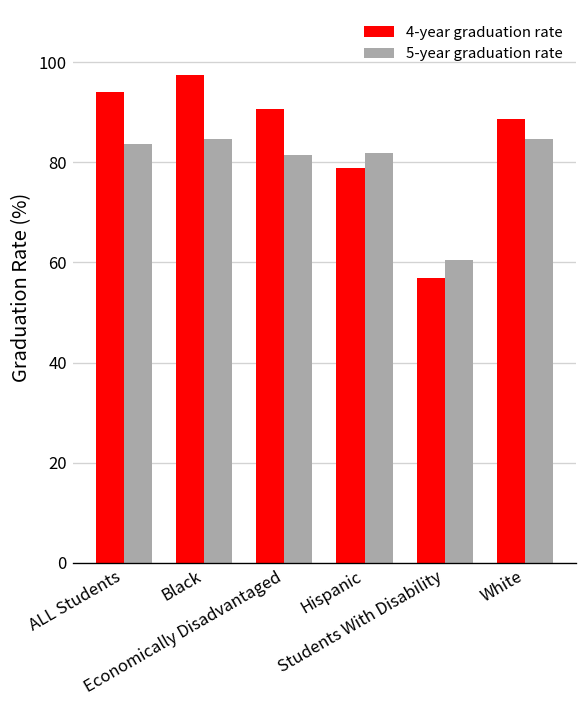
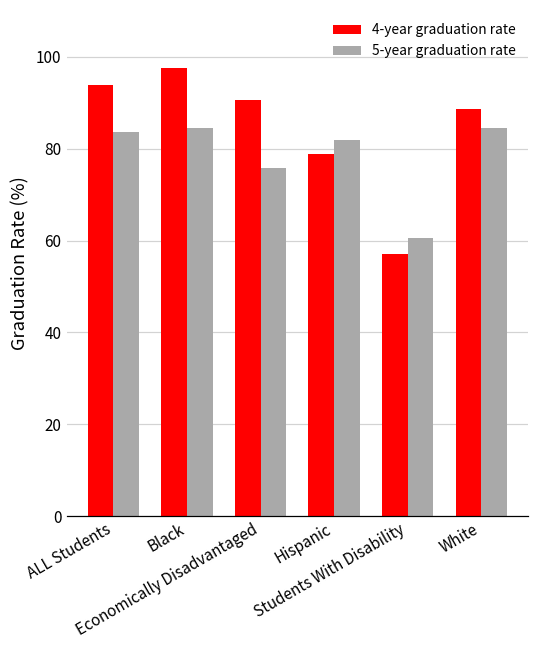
5-year graduation rate, Economically Disadvantaged: 81 -> 76
